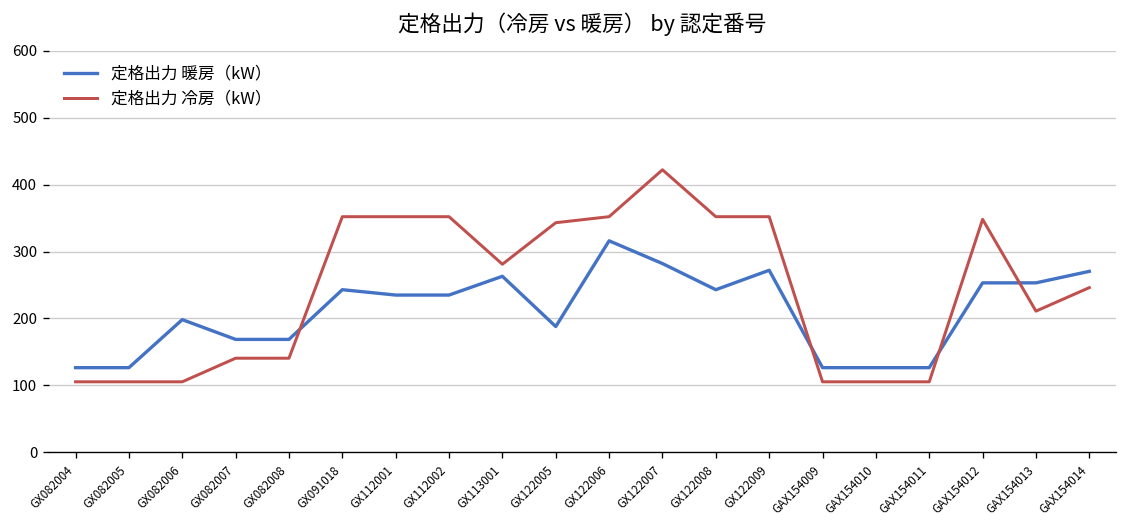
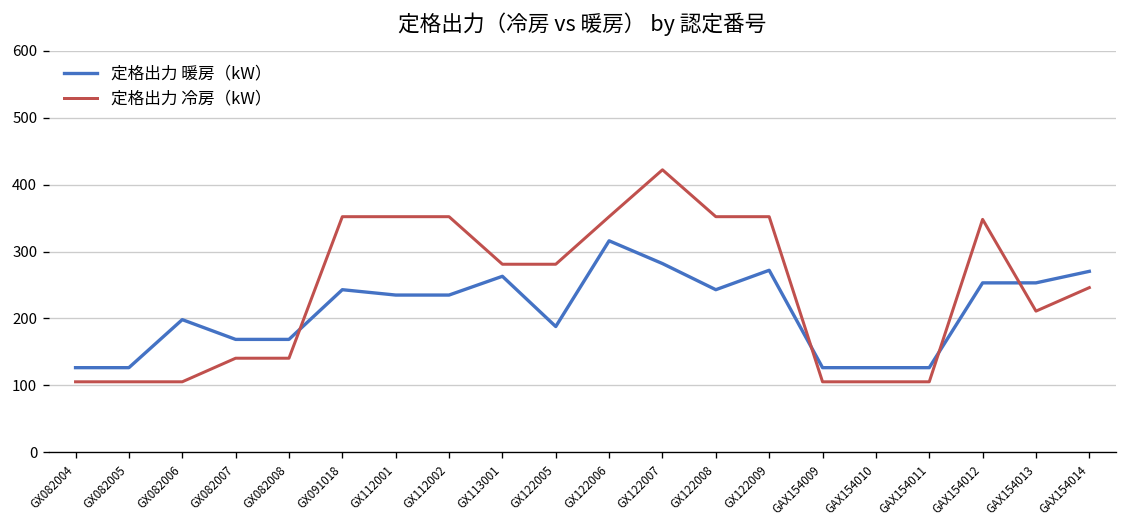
定格出力 冷房（kW）, GX122005: 340 -> 280
